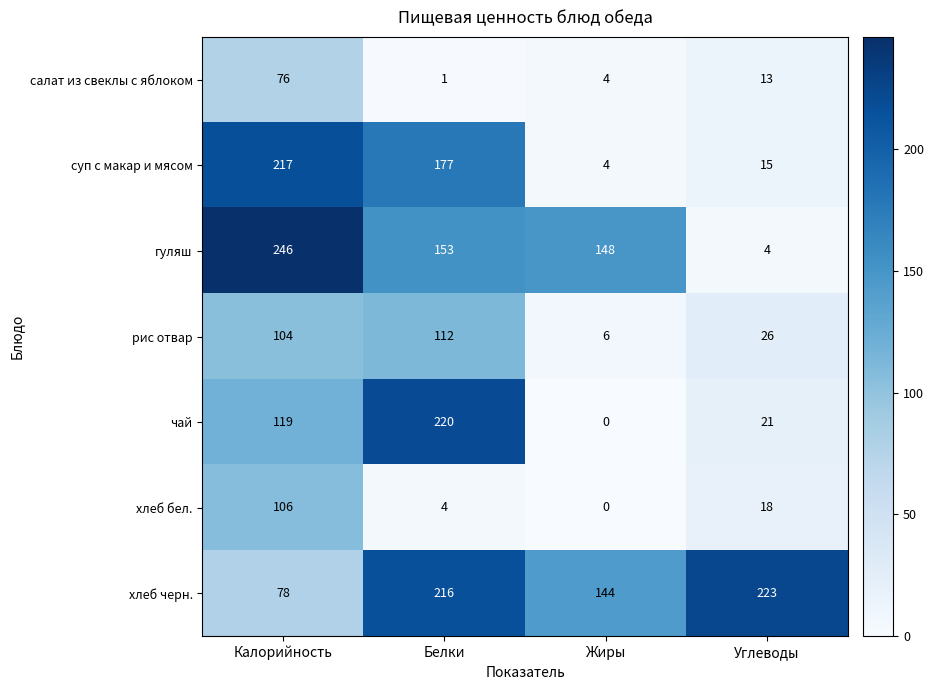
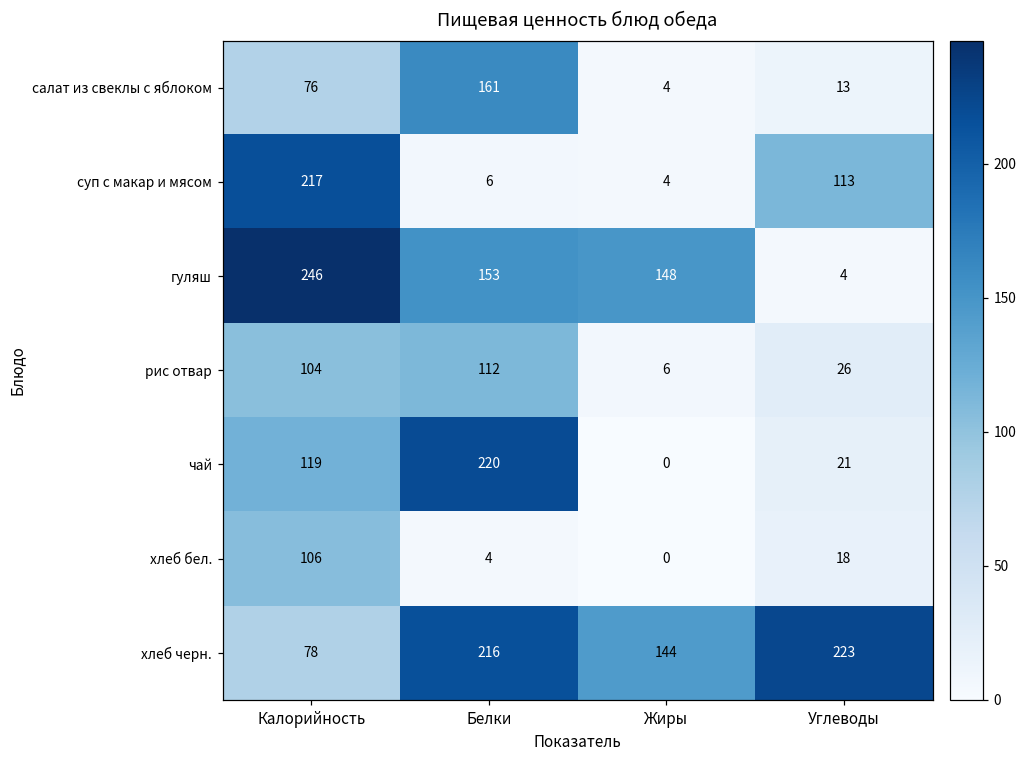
салат из свеклы с яблоком, Белки: 1 -> 161
суп с макар и мясом, Белки: 177 -> 6
суп с макар и мясом, Углеводы: 15 -> 113
